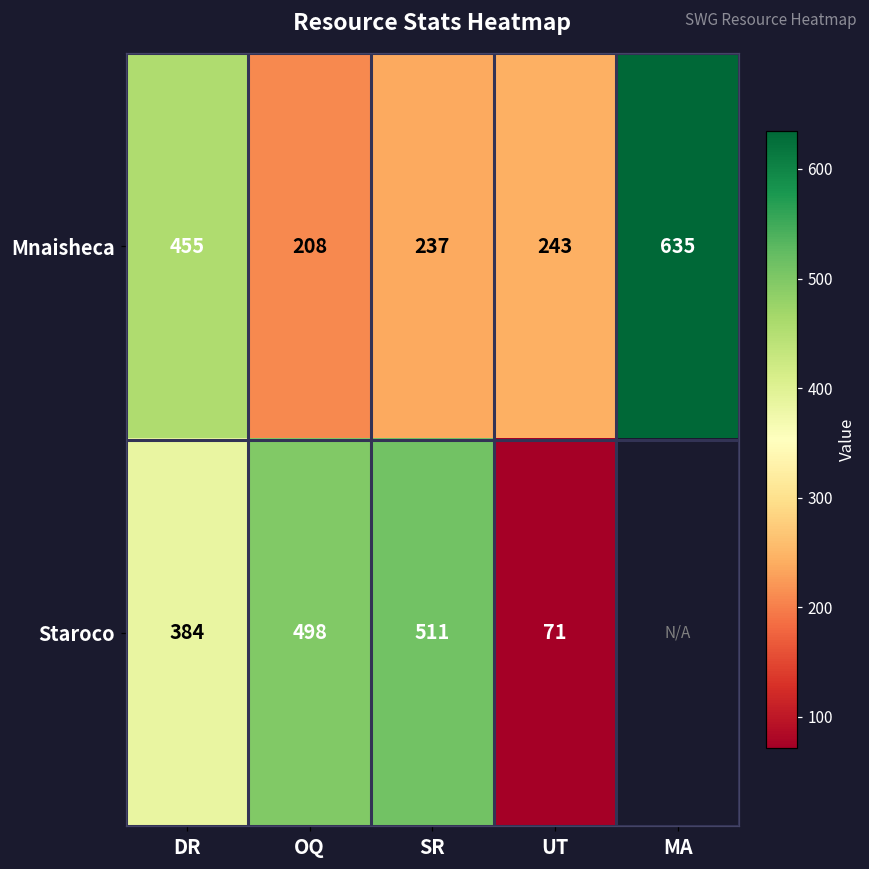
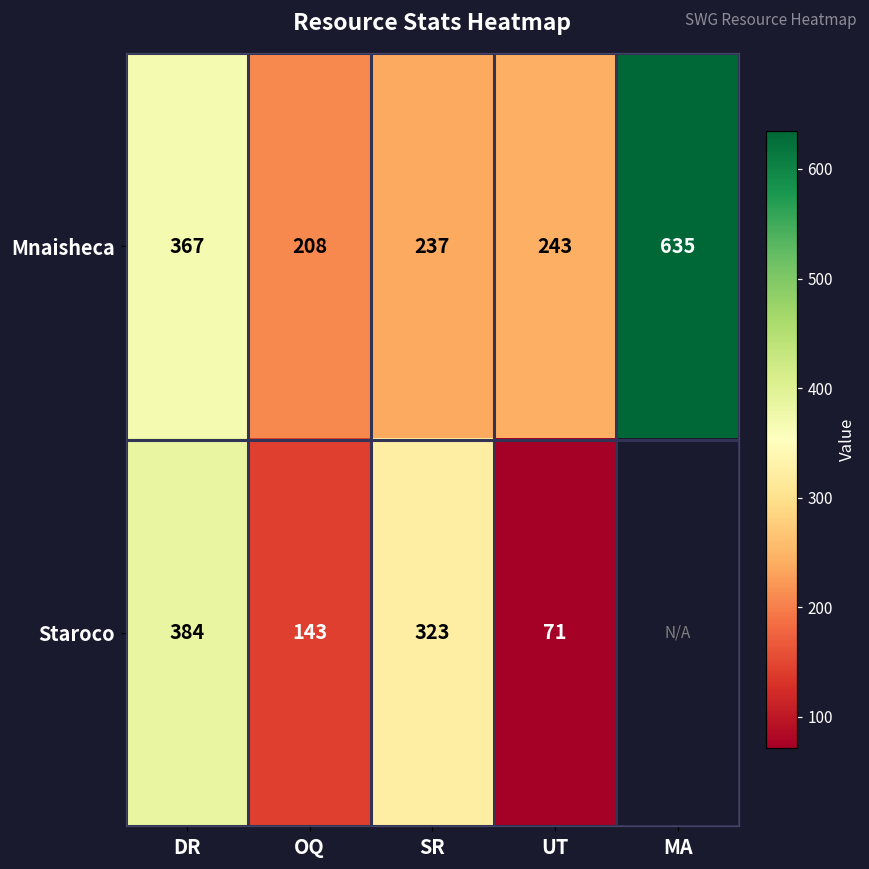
Mnaisheca, DR: 455 -> 367
Staroco, OQ: 498 -> 143
Staroco, SR: 511 -> 323
